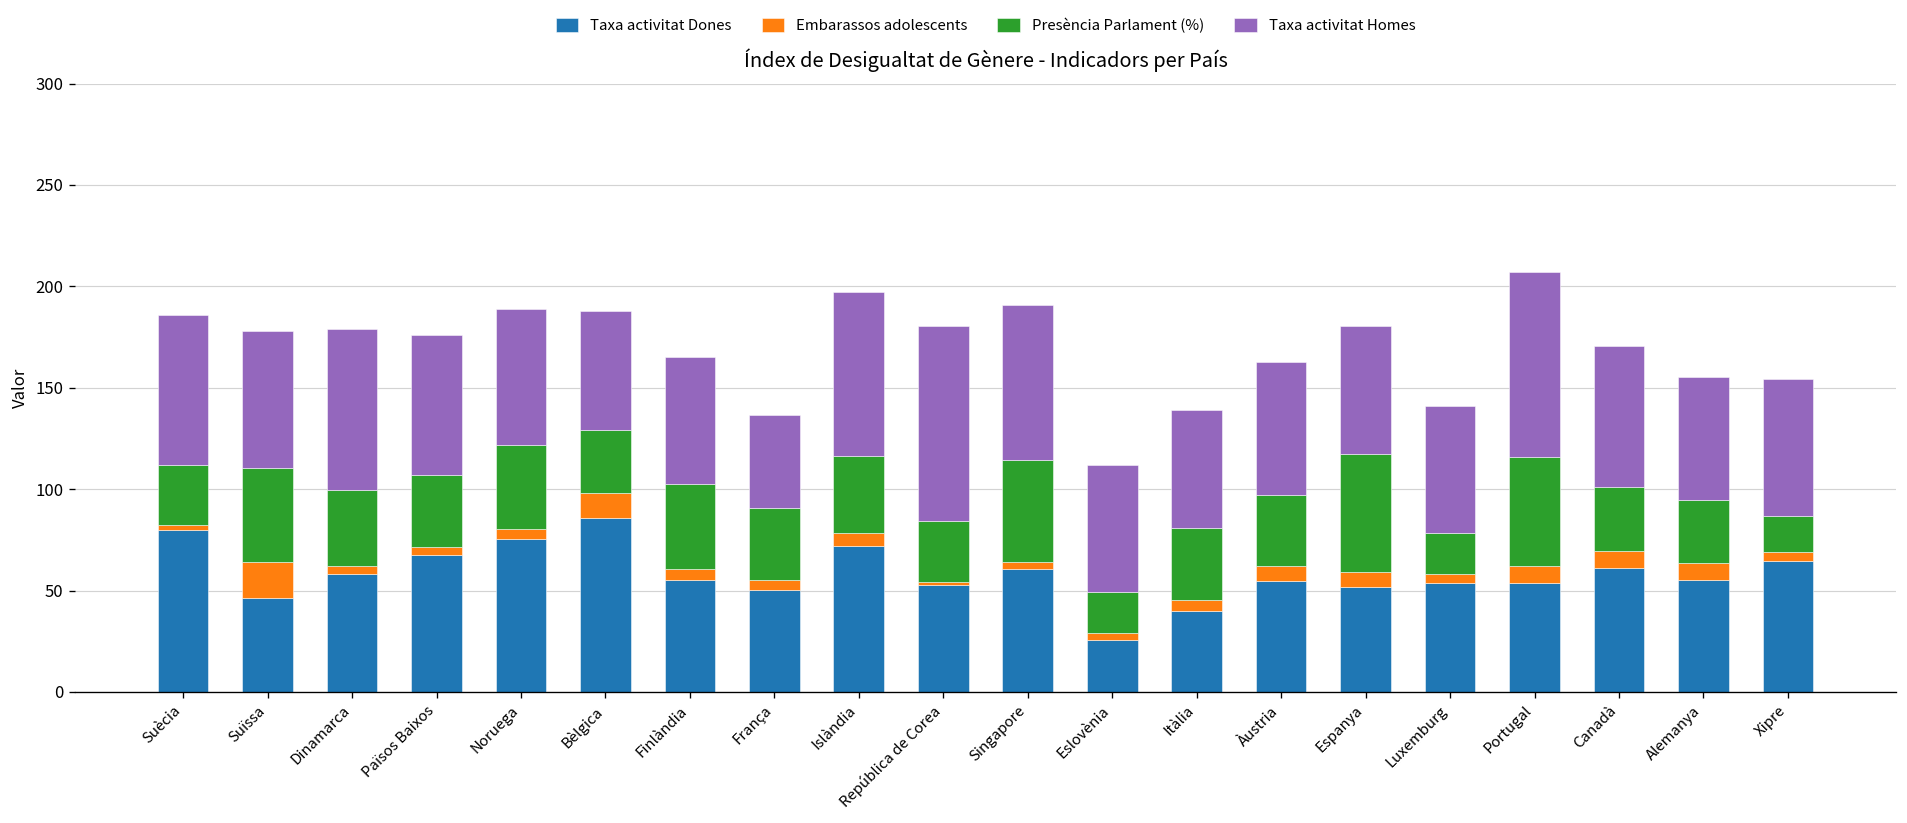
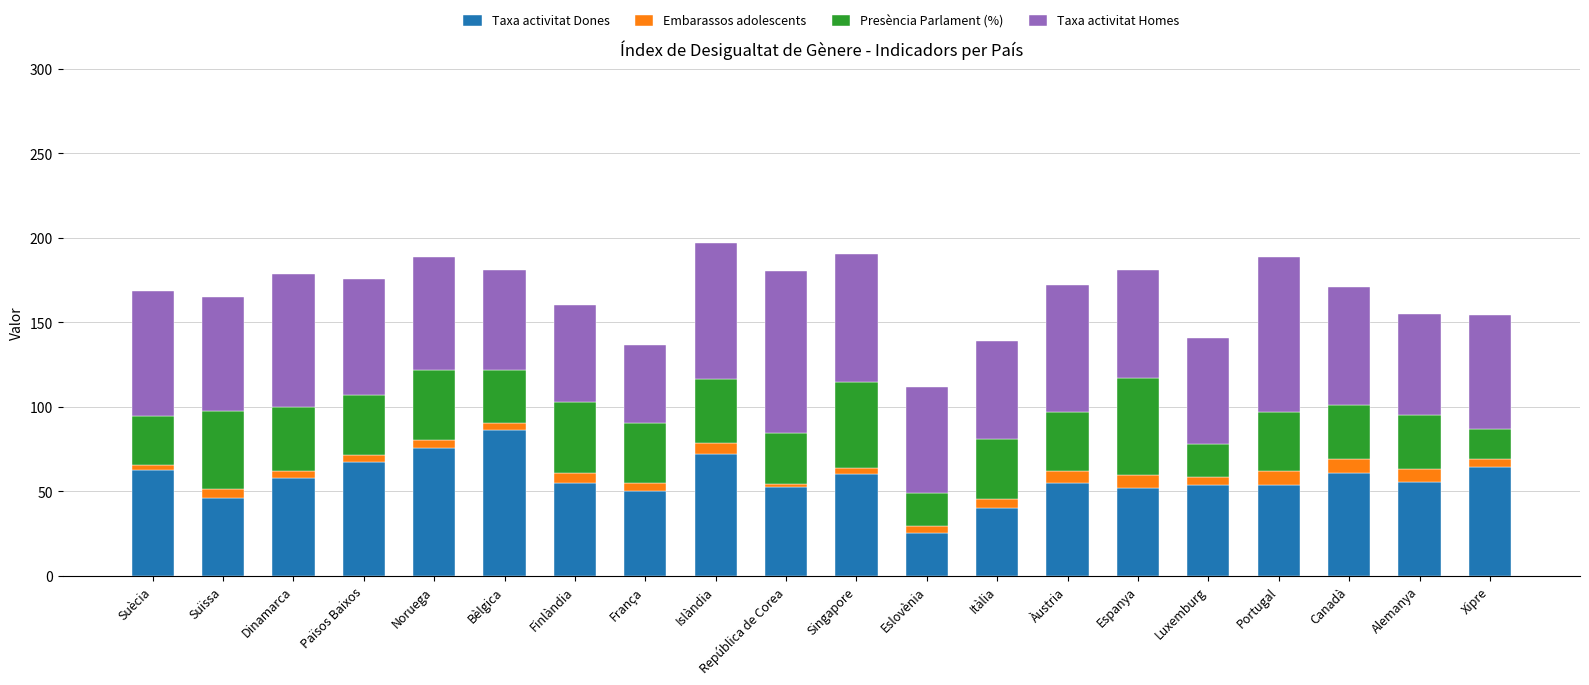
Taxa activitat Dones, Suècia: 80 -> 63
Embarassos adolescents, Suïssa: 18 -> 5
Embarassos adolescents, Bèlgica: 12 -> 5
Taxa activitat Homes, Finlàndia: 62 -> 57
Taxa activitat Homes, Àustria: 66 -> 75
Presència Parlament (%), Portugal: 54 -> 35
